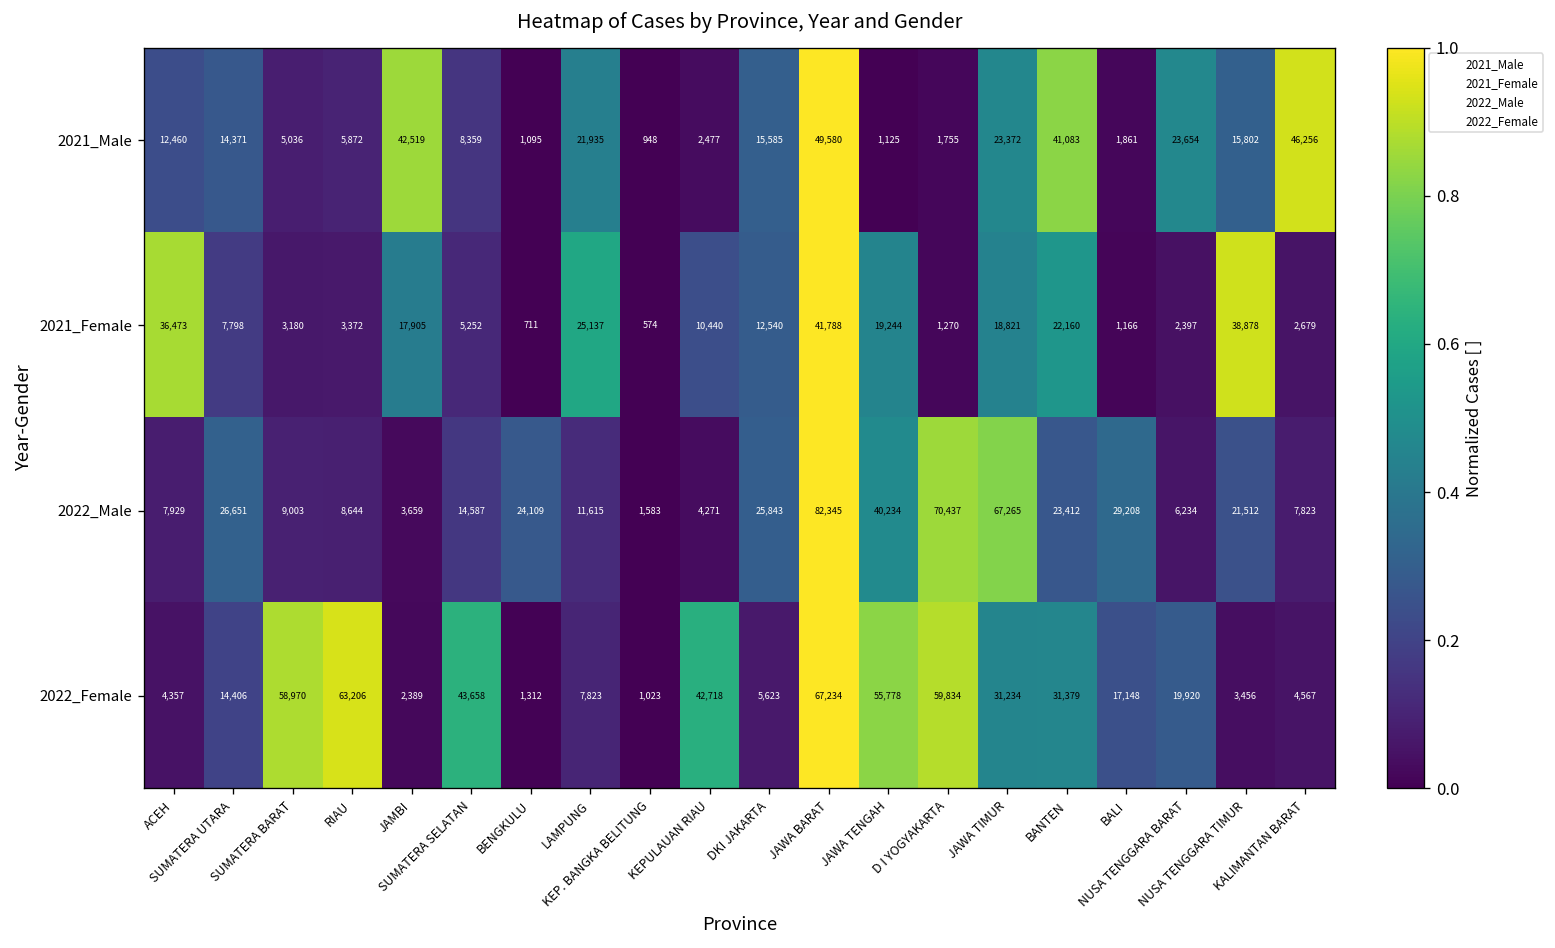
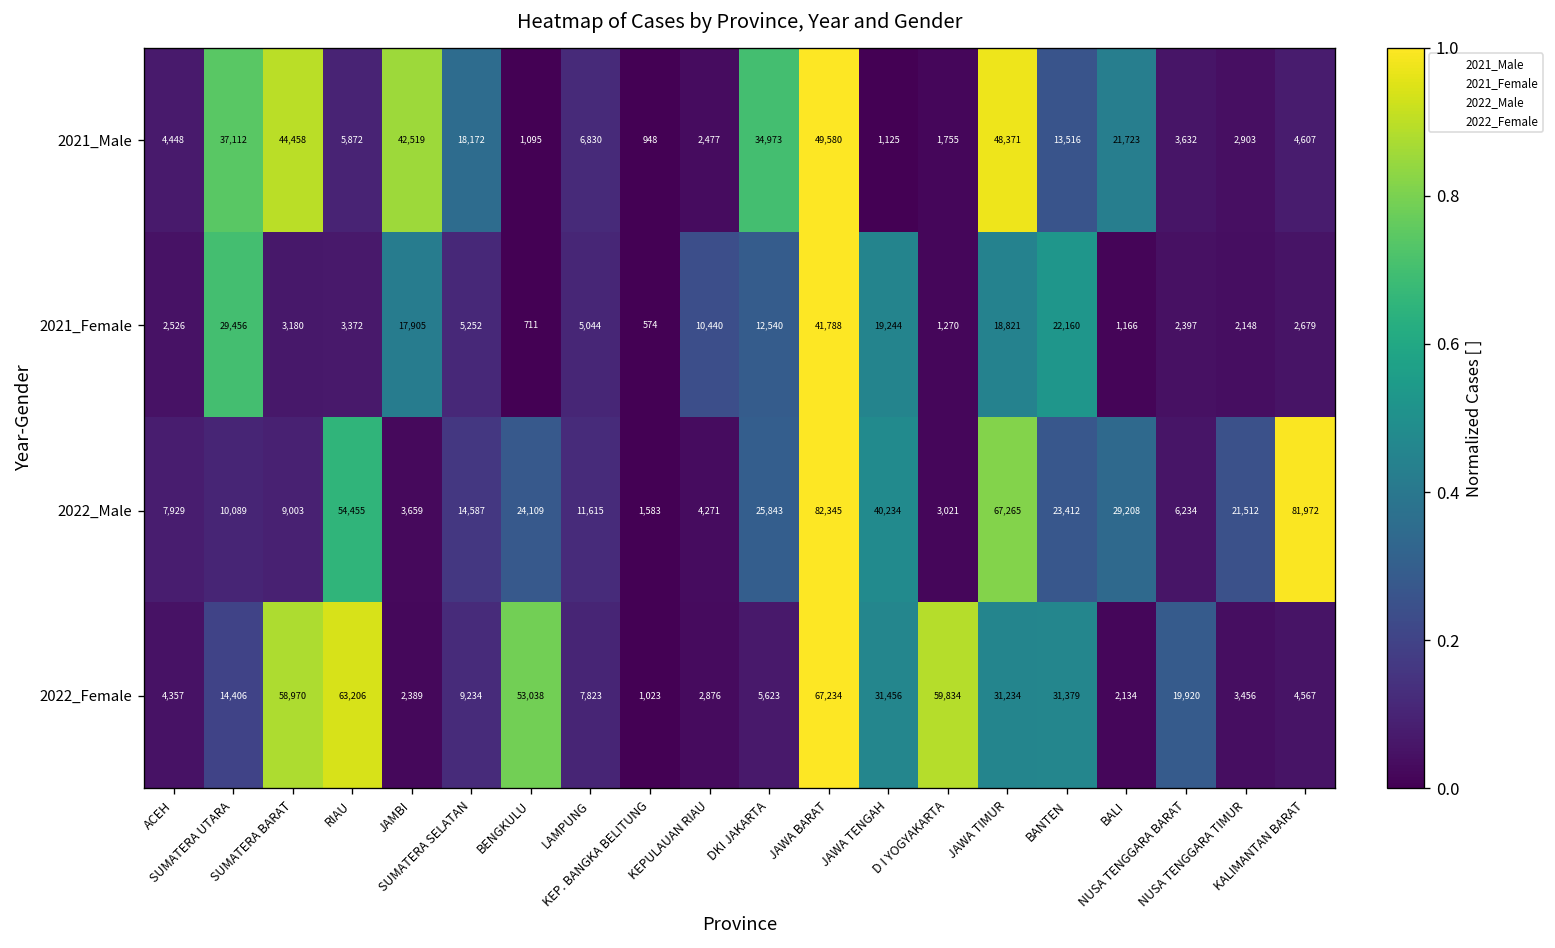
2021_Male, ACEH: 12,460 -> 4,448
2021_Male, SUMATERA UTARA: 14,371 -> 37,112
2021_Male, SUMATERA BARAT: 5,036 -> 44,458
2021_Male, SUMATERA SELATAN: 8,359 -> 18,172
2021_Male, LAMPUNG: 21,935 -> 6,830
2021_Male, DKI JAKARTA: 15,585 -> 34,973
2021_Male, JAWA TIMUR: 23,372 -> 48,371
2021_Male, BANTEN: 41,083 -> 13,516
2021_Male, BALI: 1,861 -> 21,723
2021_Male, NUSA TENGGARA BARAT: 23,654 -> 3,632
2021_Male, NUSA TENGGARA TIMUR: 15,802 -> 2,903
2021_Male, KALIMANTAN BARAT: 46,256 -> 4,607
2021_Female, ACEH: 36,473 -> 2,526
2021_Female, SUMATERA UTARA: 7,798 -> 29,456
2021_Female, LAMPUNG: 25,137 -> 5,044
2021_Female, NUSA TENGGARA TIMUR: 38,878 -> 2,148
2022_Male, SUMATERA UTARA: 26,651 -> 10,089
2022_Male, RIAU: 8,644 -> 54,455
2022_Male, D I YOGYAKARTA: 70,437 -> 3,021
2022_Male, KALIMANTAN BARAT: 7,823 -> 81,972
2022_Female, SUMATERA SELATAN: 43,658 -> 9,234
2022_Female, BENGKULU: 1,312 -> 53,038
2022_Female, KEPULAUAN RIAU: 42,718 -> 2,876
2022_Female, JAWA TENGAH: 55,778 -> 31,456
2022_Female, BALI: 17,148 -> 2,134
